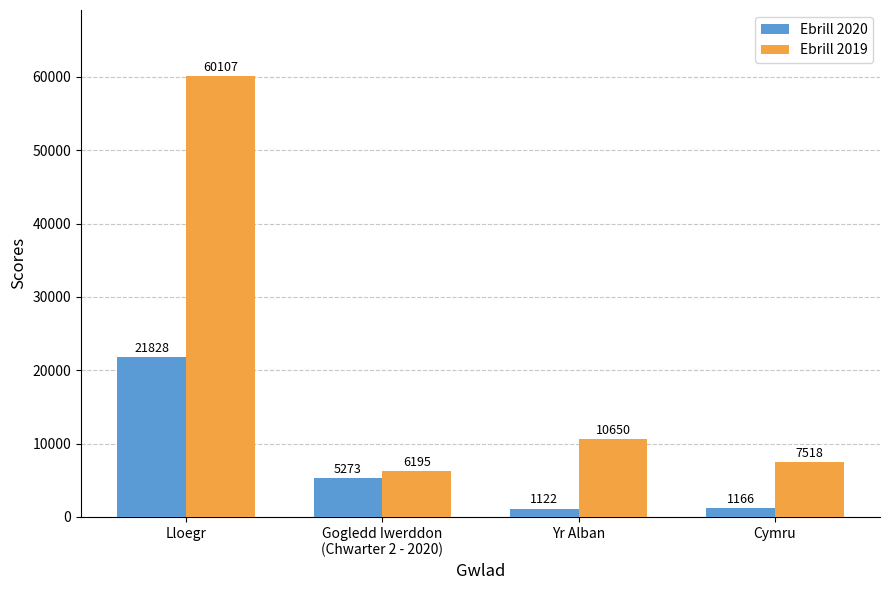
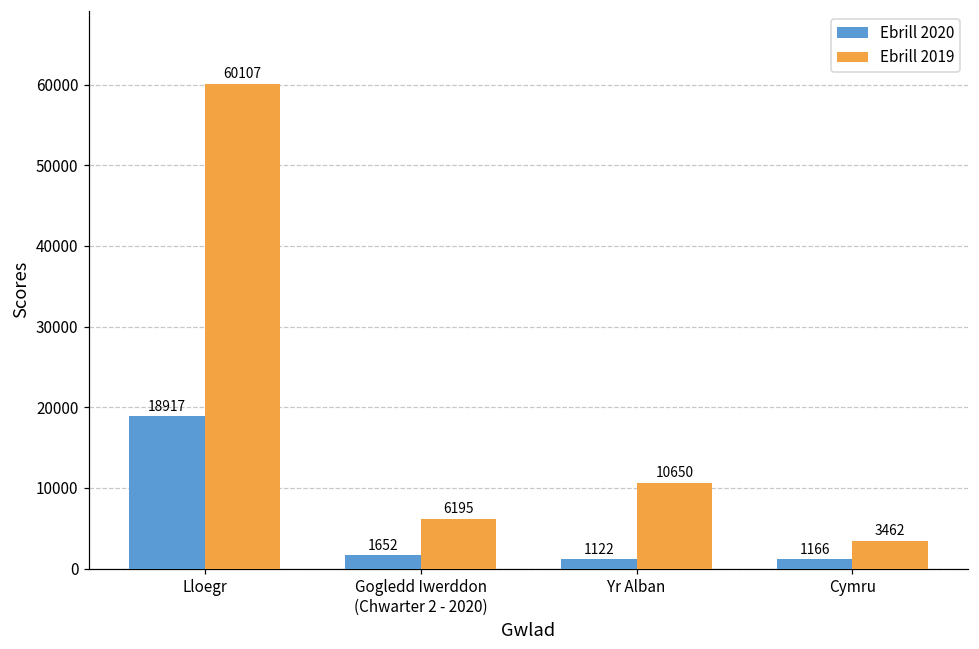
Ebrill 2020, Lloegr: 21828 -> 18917
Ebrill 2020, Gogledd Iwerddon (Chwarter 2 - 2020): 5273 -> 1652
Ebrill 2019, Cymru: 7518 -> 3462
